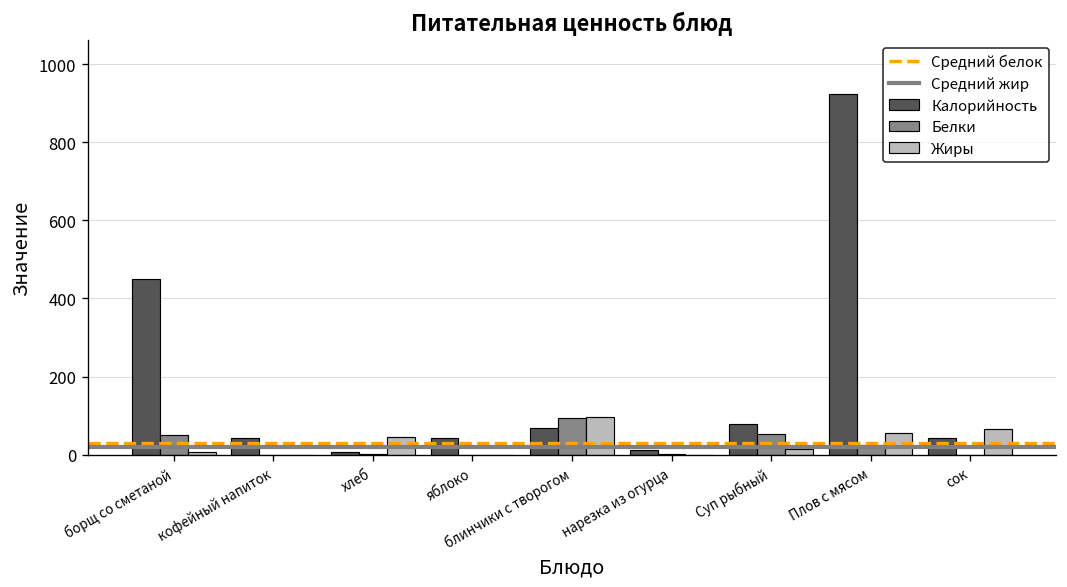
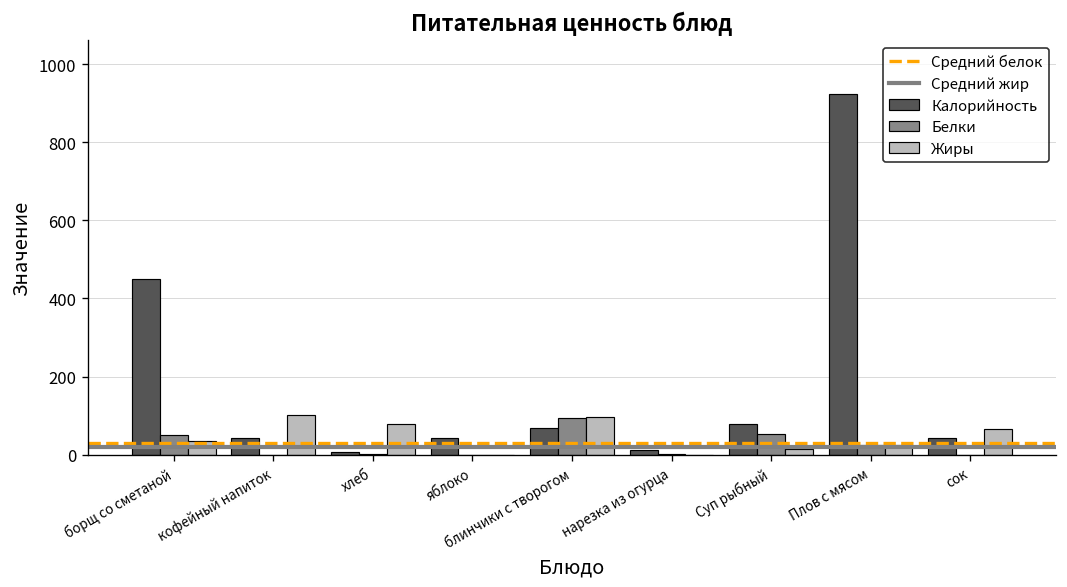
Жиры, борщ со сметаной: 10 -> 40
Жиры, кофейный напиток: 0 -> 100
Жиры, хлеб: 50 -> 80
Жиры, Плов с мясом: 60 -> 30
